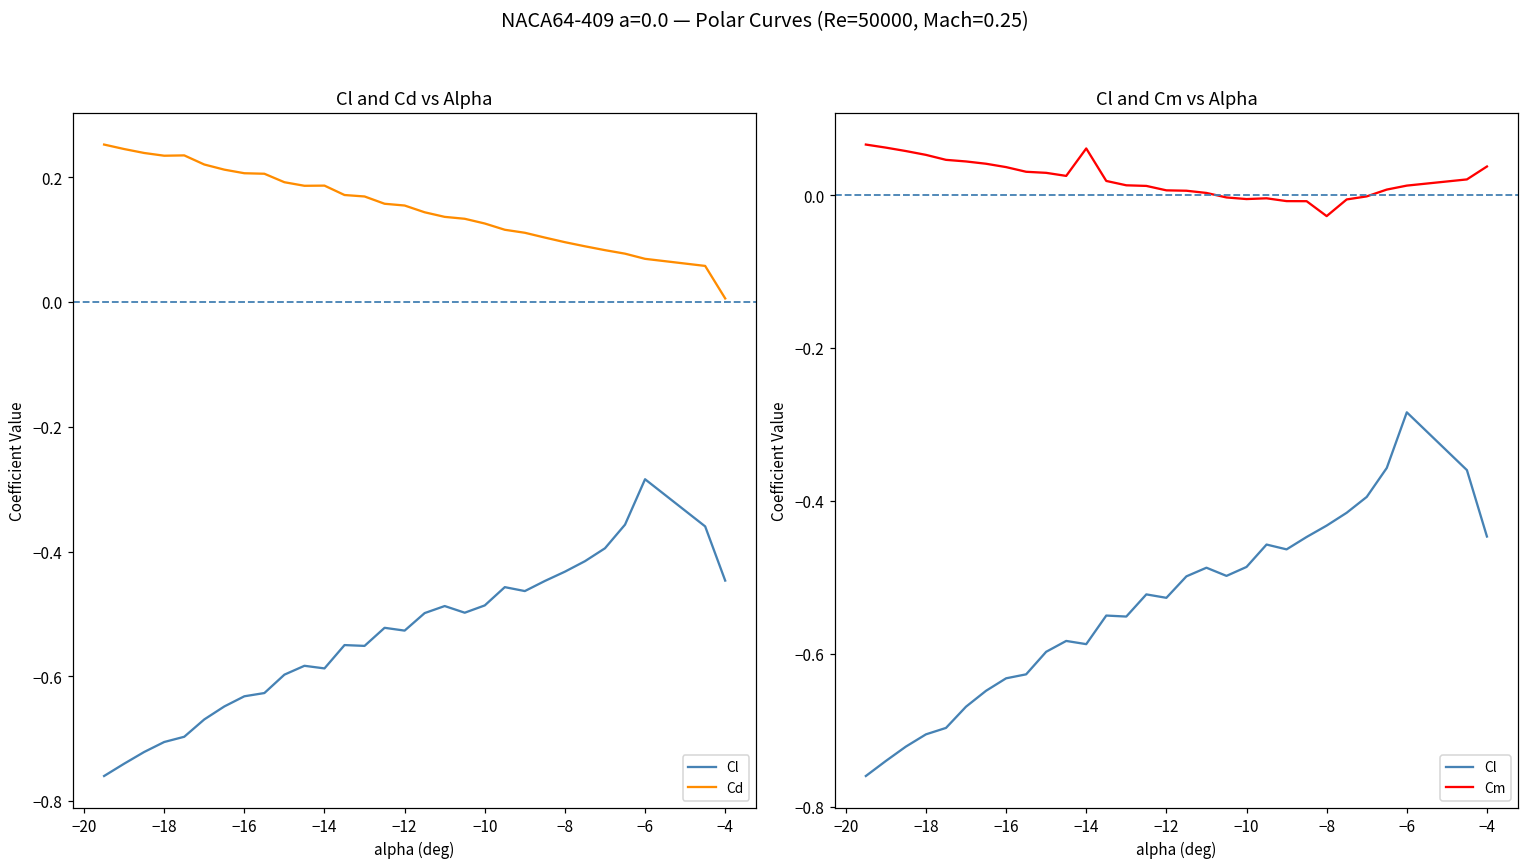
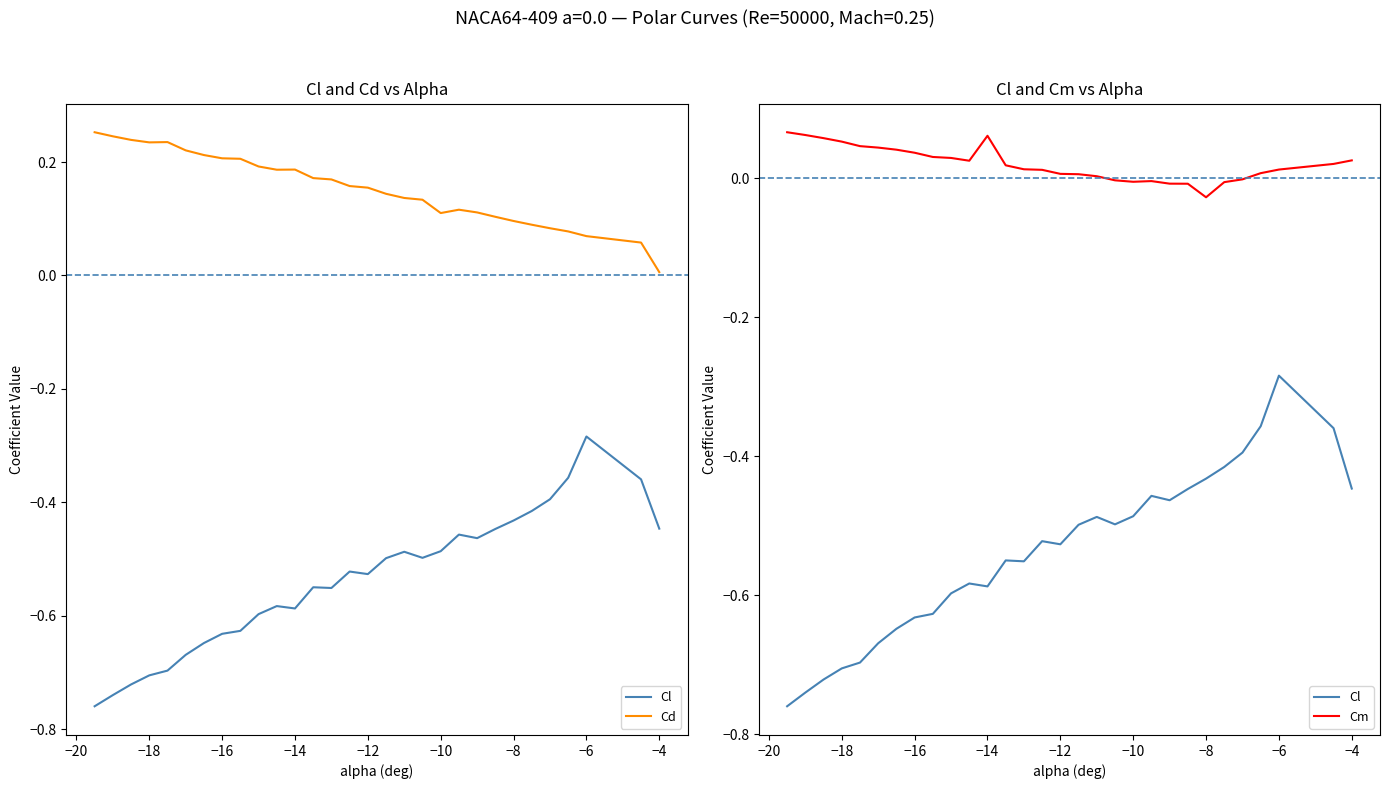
Cl and Cd vs Alpha, Cd, −10: 0.13 -> 0.11
Cl and Cm vs Alpha, Cm, −4: 0.04 -> 0.03
